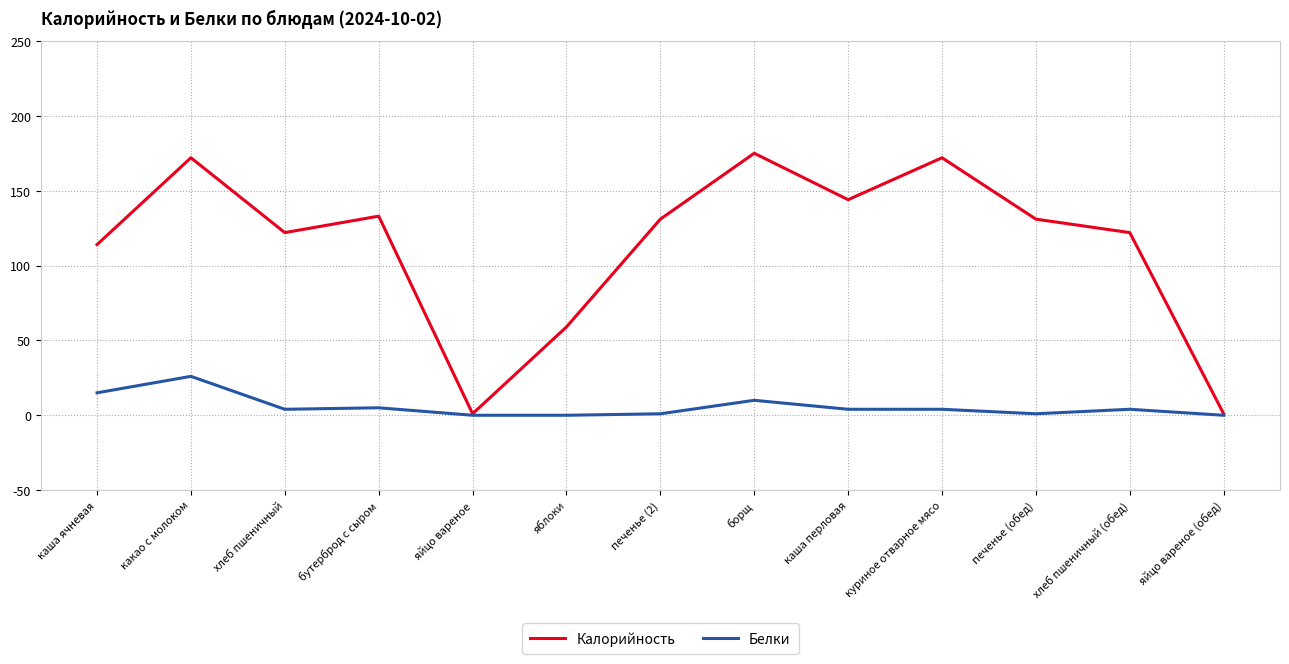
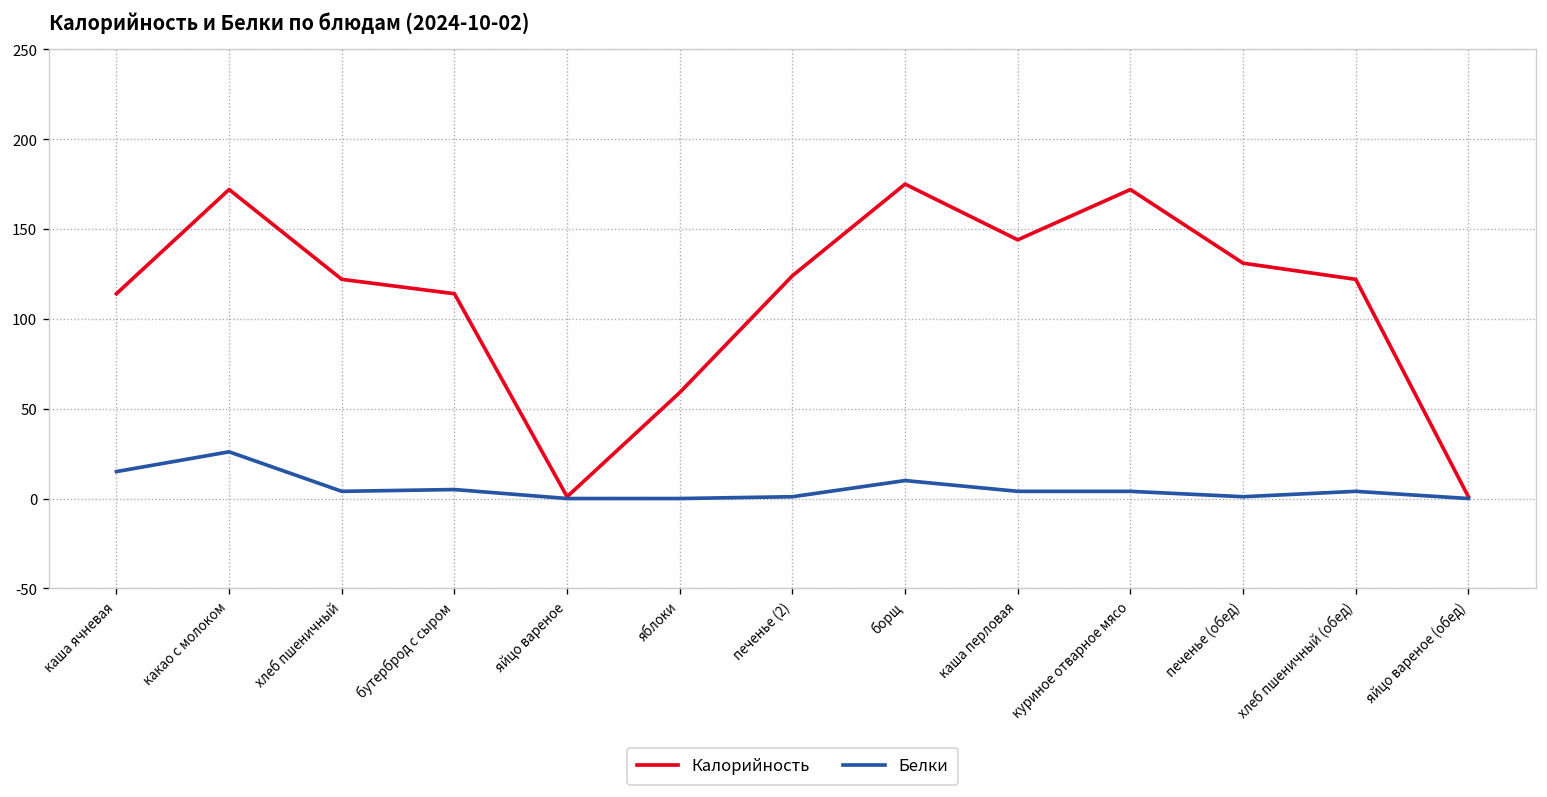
Калорийность, бутерброд с сыром: 133 -> 114
Калорийность, печенье (2): 131 -> 124
